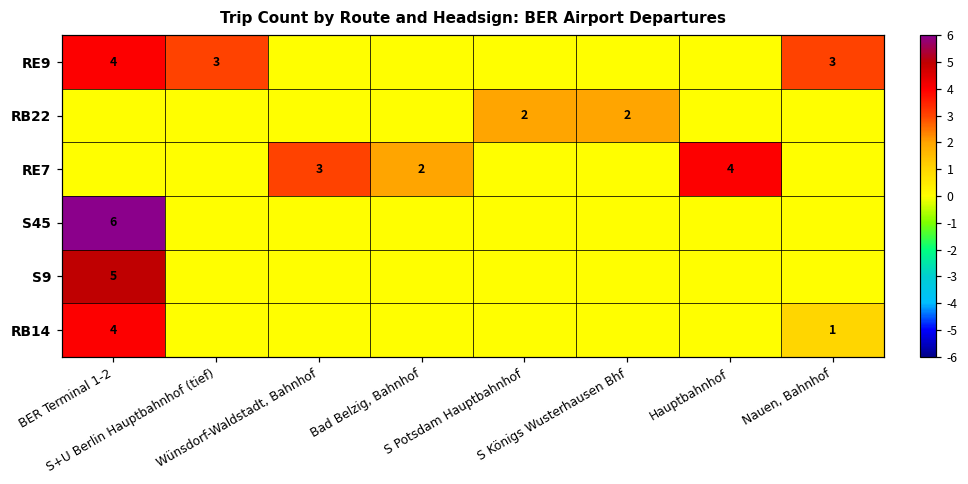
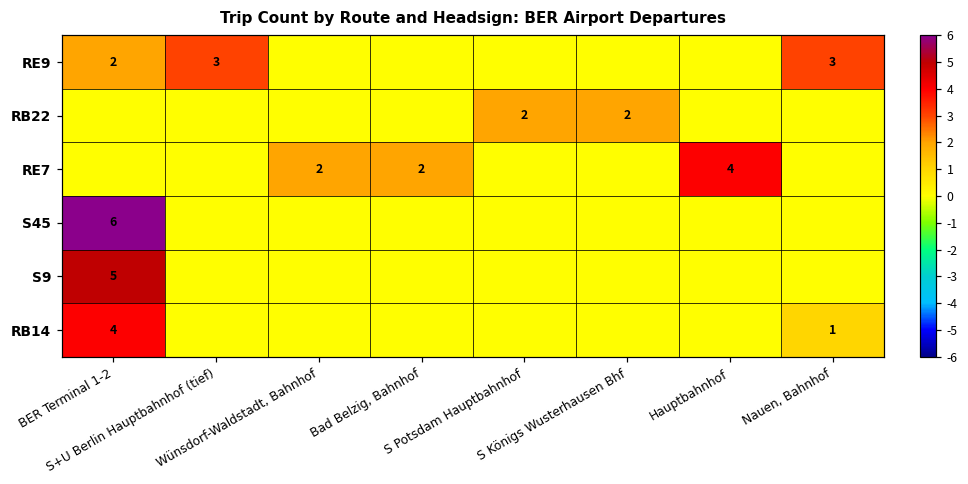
RE9, BER Terminal 1-2: 4 -> 2
RE7, Wünsdorf-Waldstadt, Bahnhof: 3 -> 2
